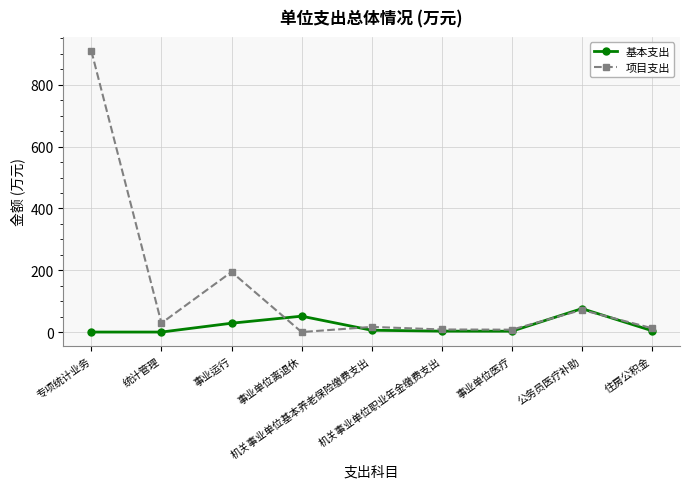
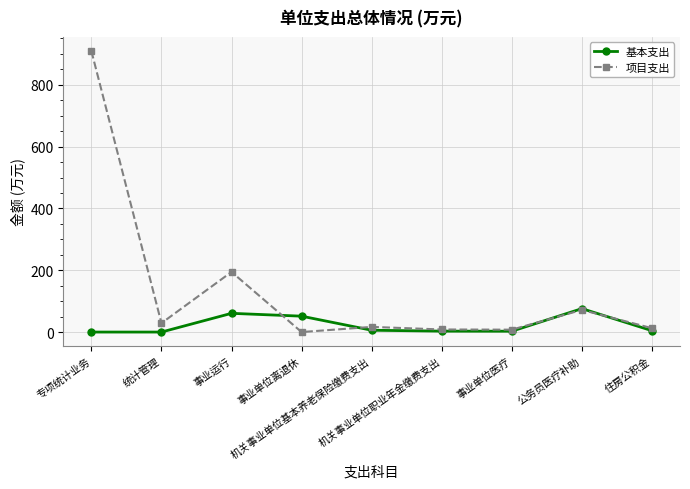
基本支出, 事业运行: 30 -> 60
